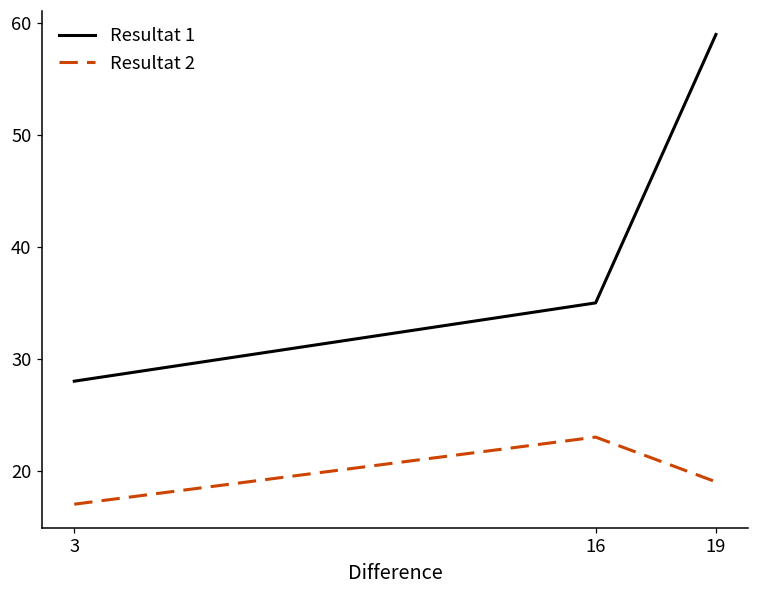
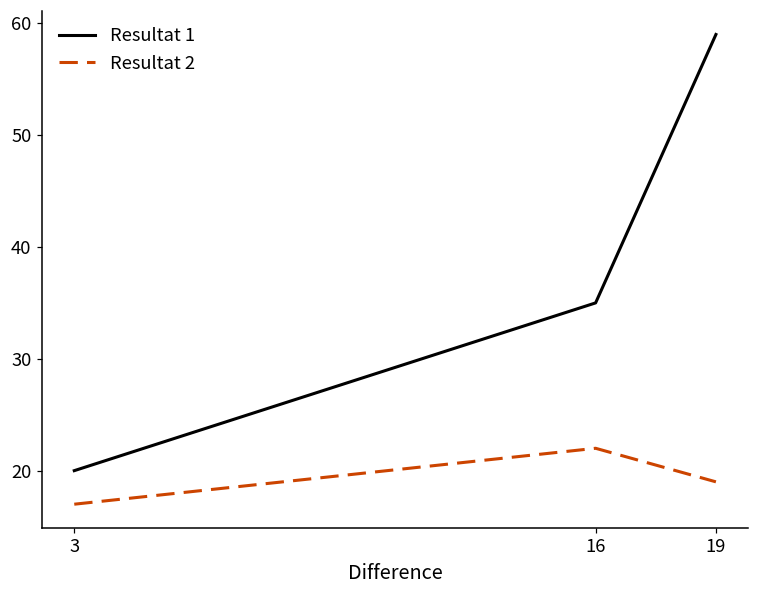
Resultat 1, 3: 28 -> 20
Resultat 2, 16: 23 -> 22
